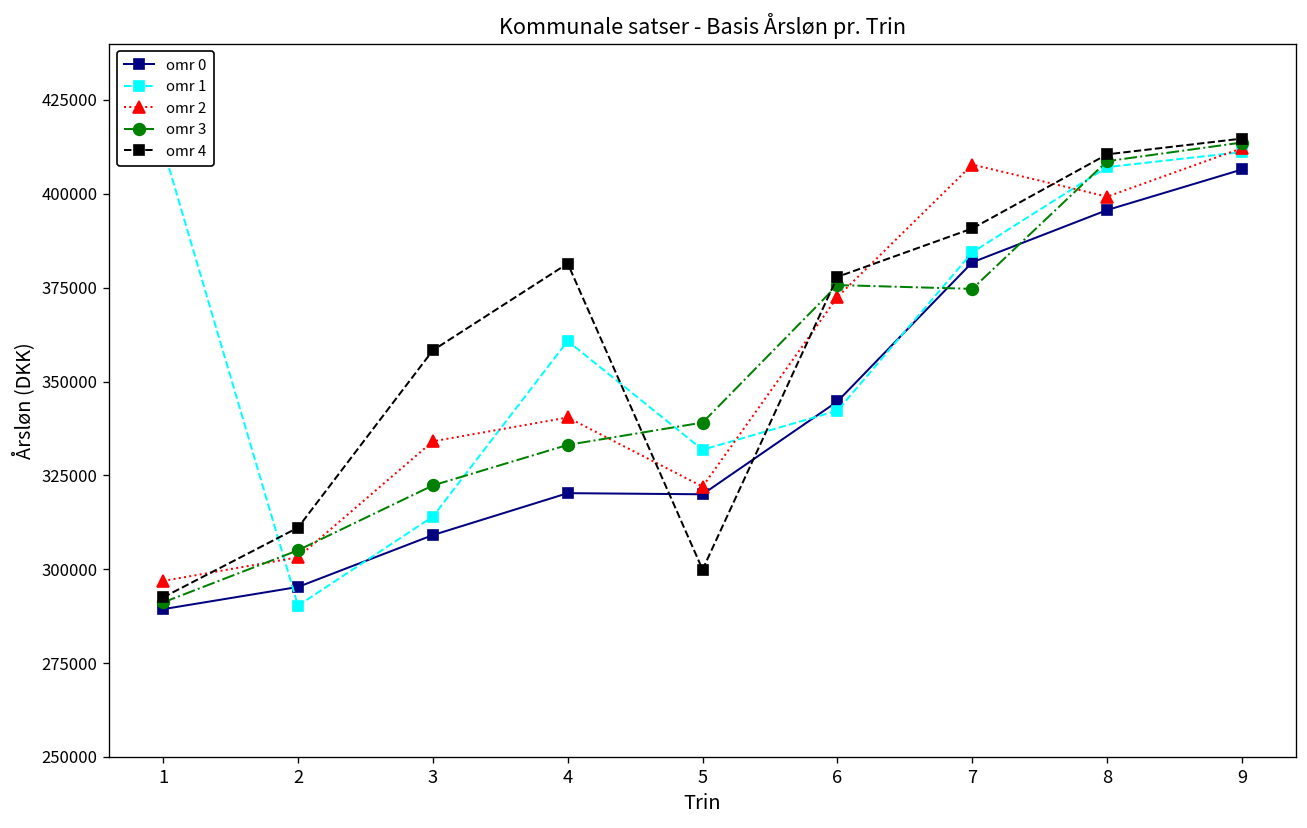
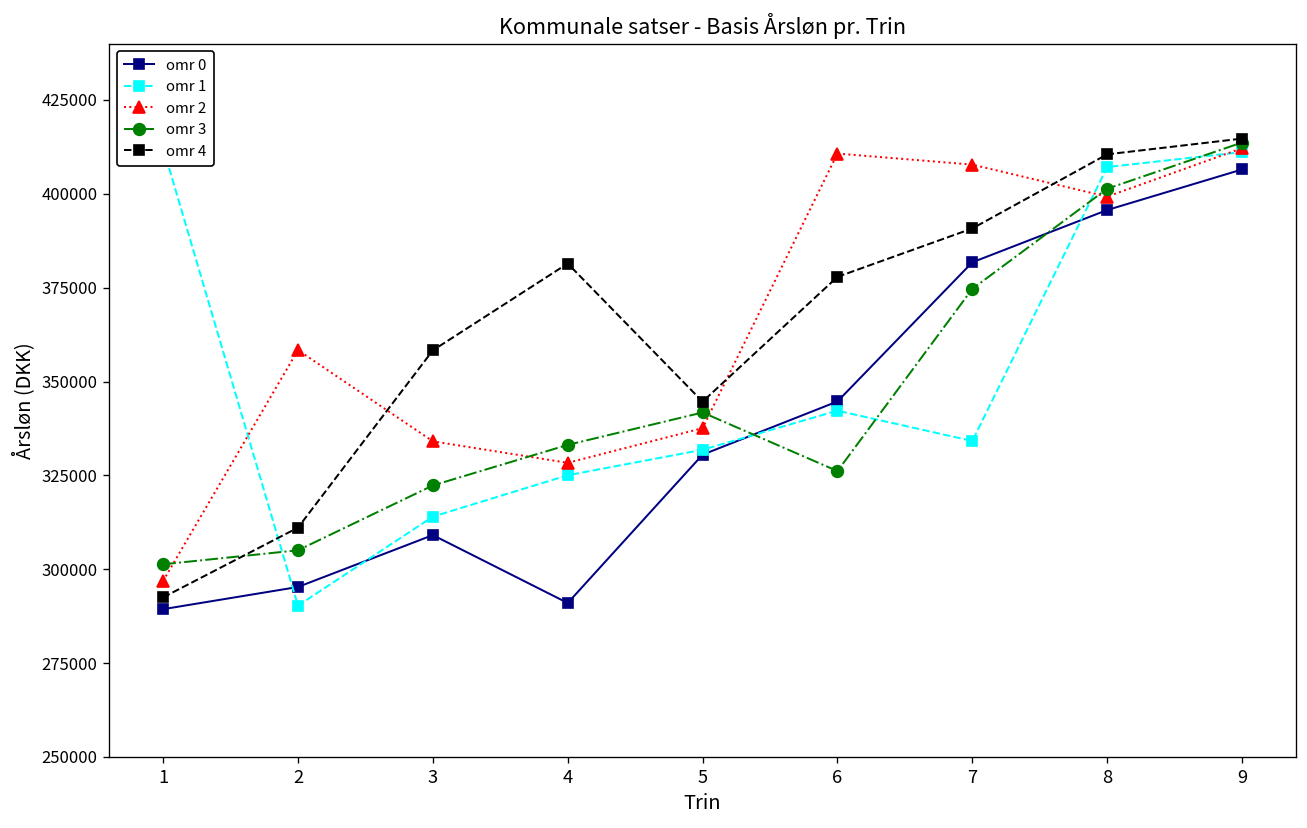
omr 3, 1: 291000 -> 301000
omr 2, 2: 303000 -> 358000
omr 0, 4: 320000 -> 291000
omr 1, 4: 361000 -> 325000
omr 2, 4: 340000 -> 328000
omr 0, 5: 320000 -> 331000
omr 2, 5: 322000 -> 338000
omr 3, 5: 339000 -> 342000
omr 4, 5: 300000 -> 345000
omr 2, 6: 373000 -> 411000
omr 3, 6: 376000 -> 326000
omr 1, 7: 384000 -> 334000
omr 3, 8: 409000 -> 401000
